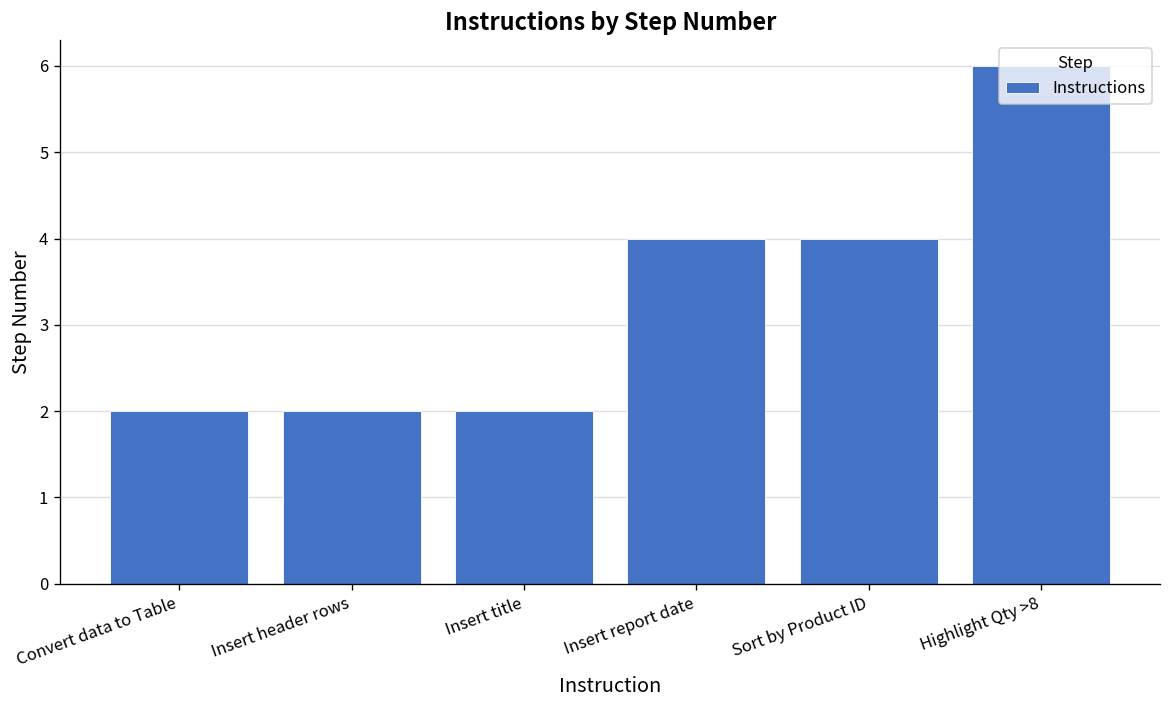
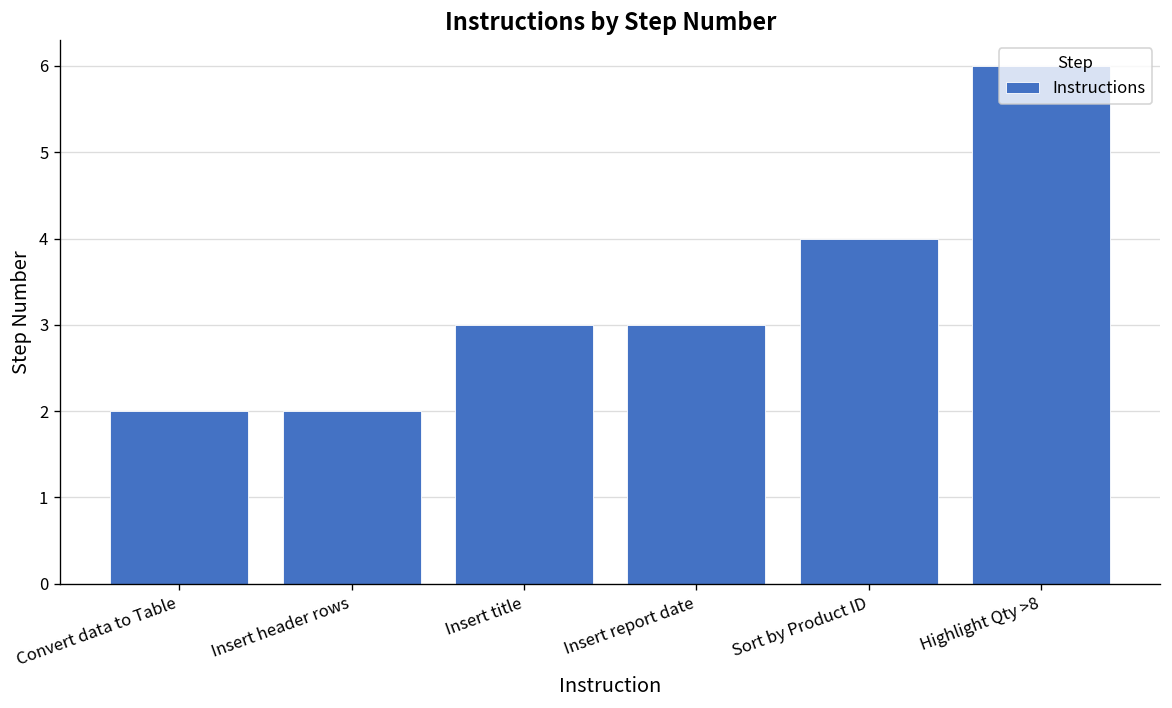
Insert title: 2 -> 3
Insert report date: 4 -> 3
